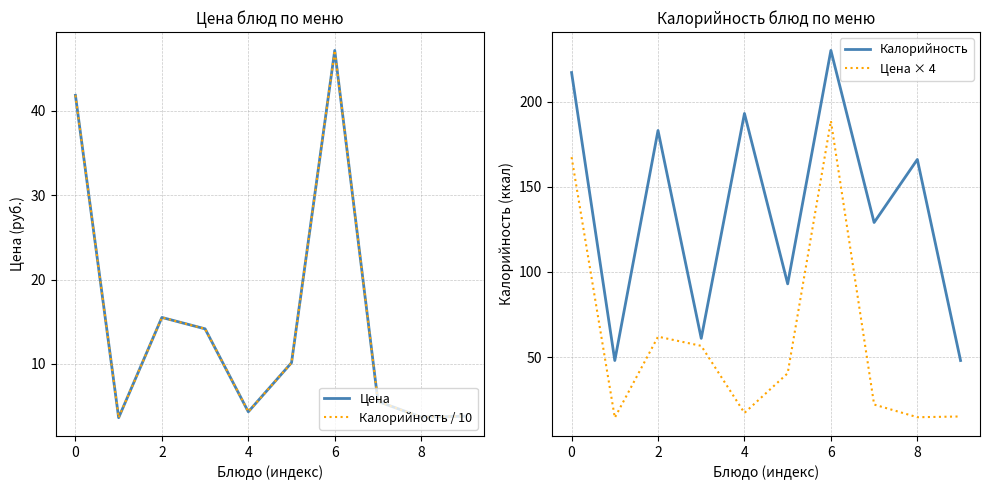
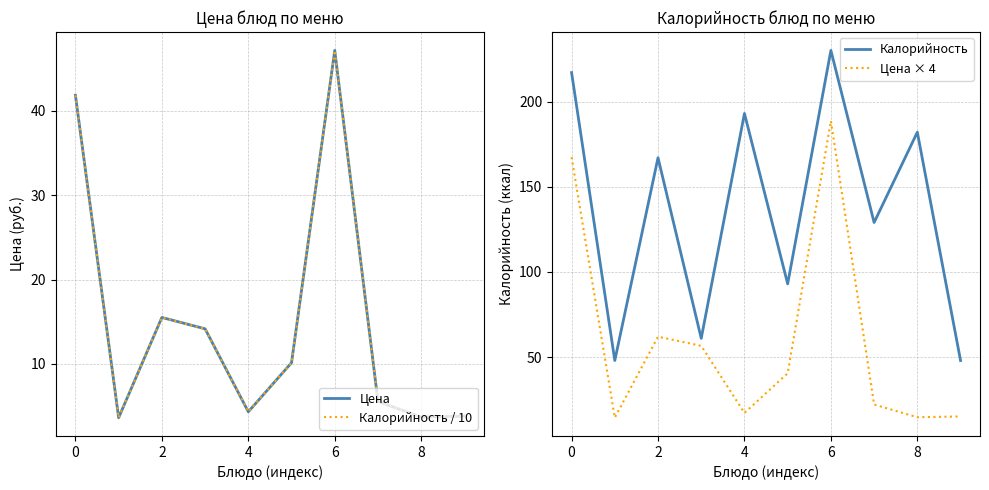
Калорийность блюд по меню, Калорийность, 2: 183 -> 167
Калорийность блюд по меню, Калорийность, 8: 166 -> 182
